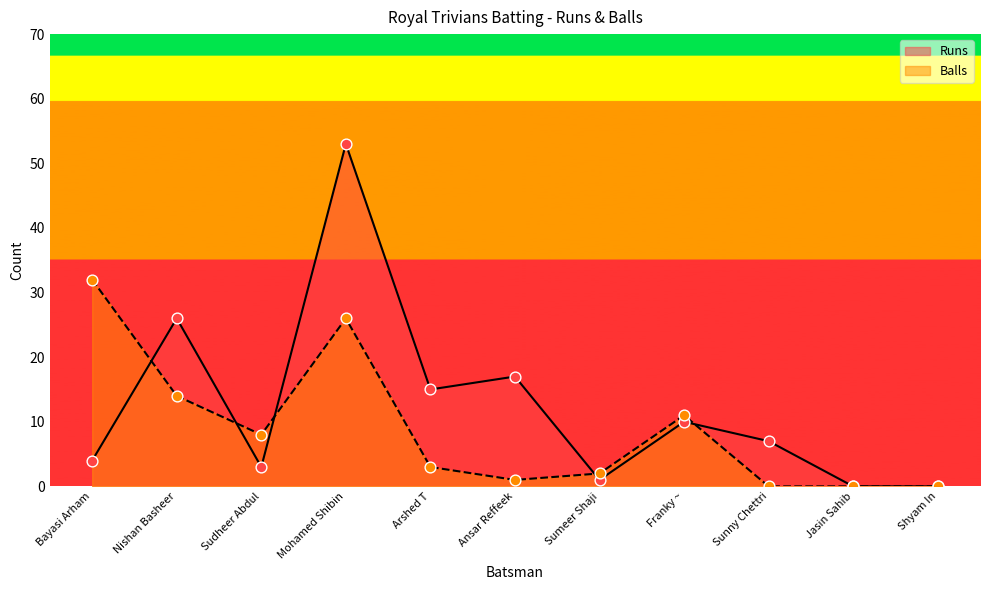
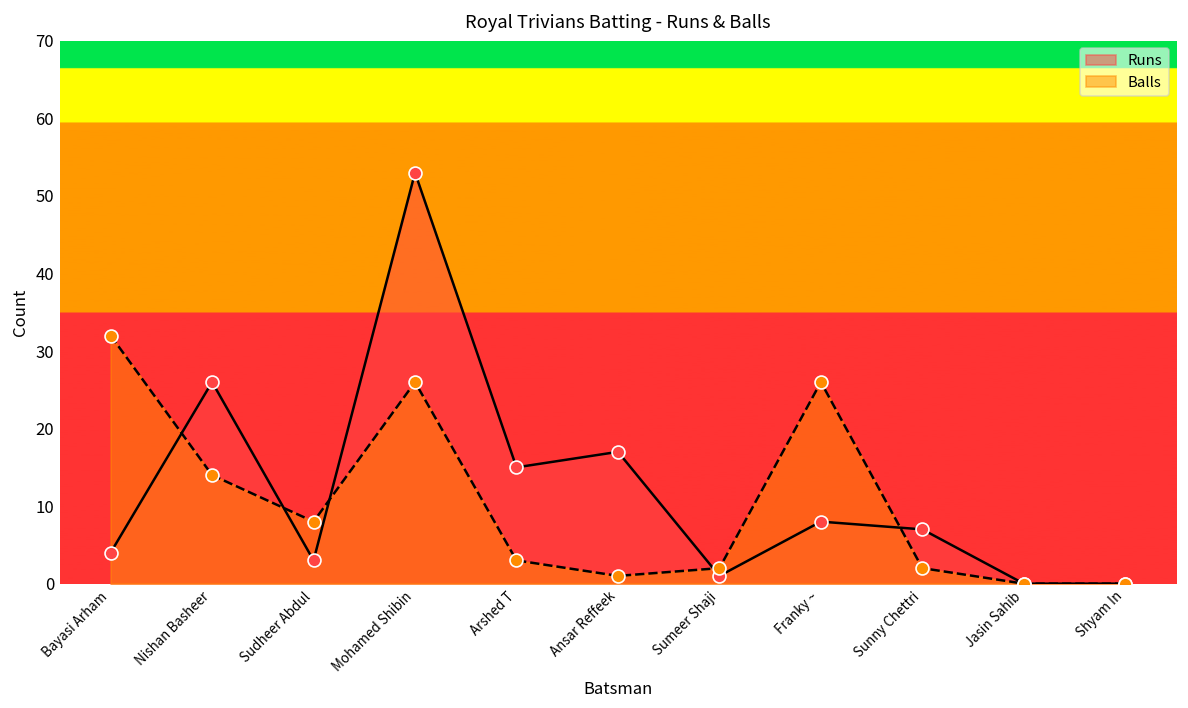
Runs, Franky ~: 10 -> 8
Balls, Franky ~: 11 -> 26
Balls, Sunny Chettri: 0 -> 2
